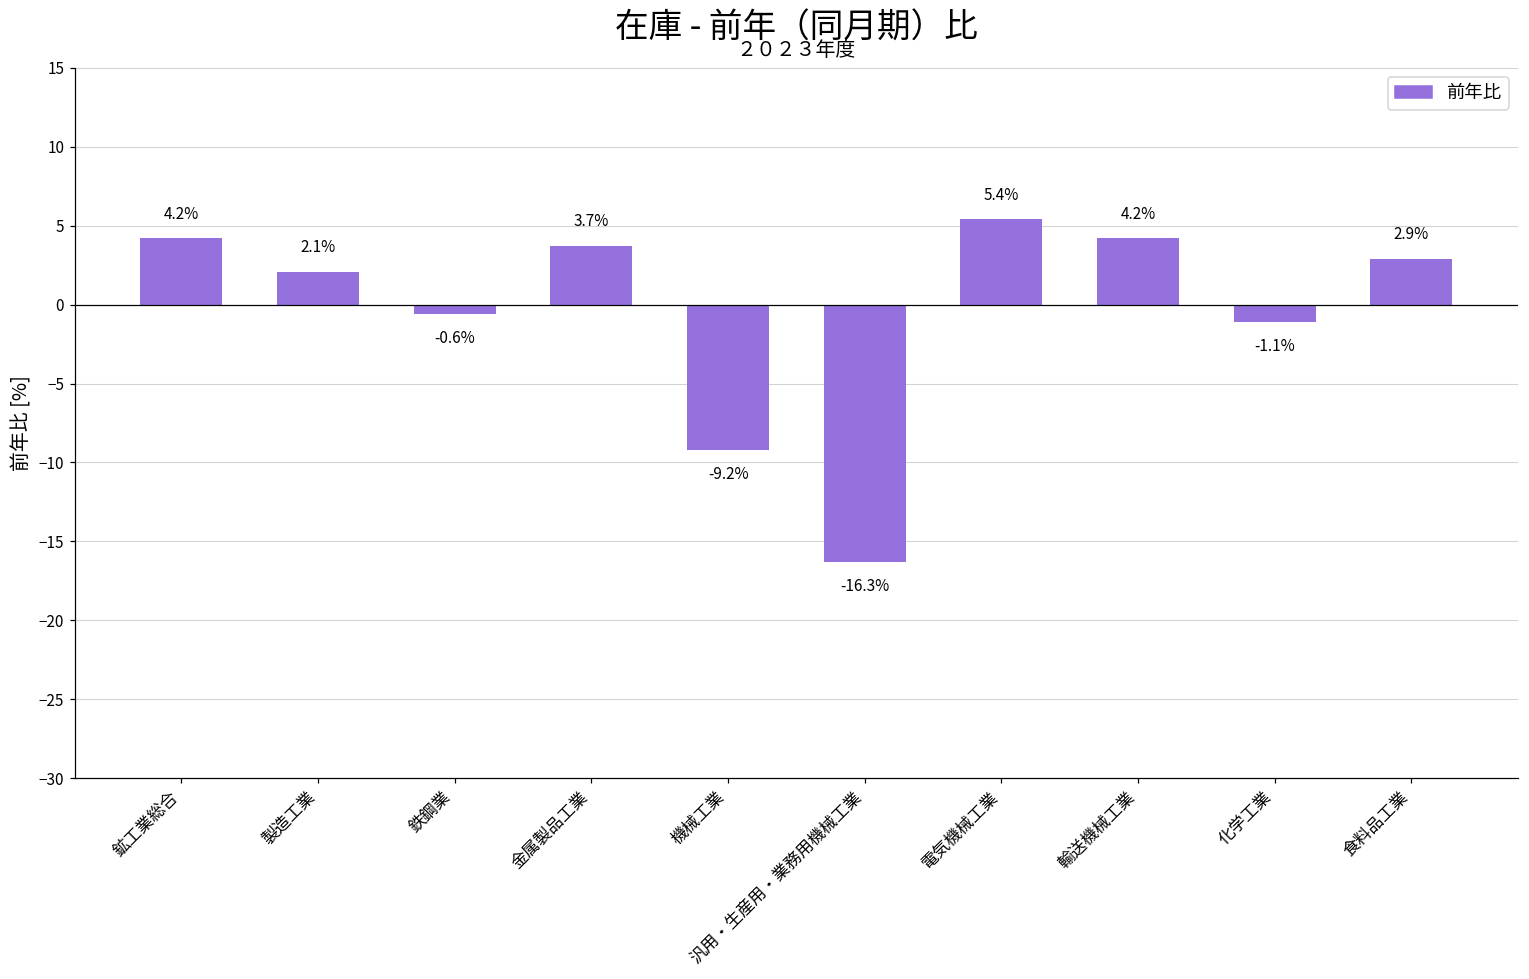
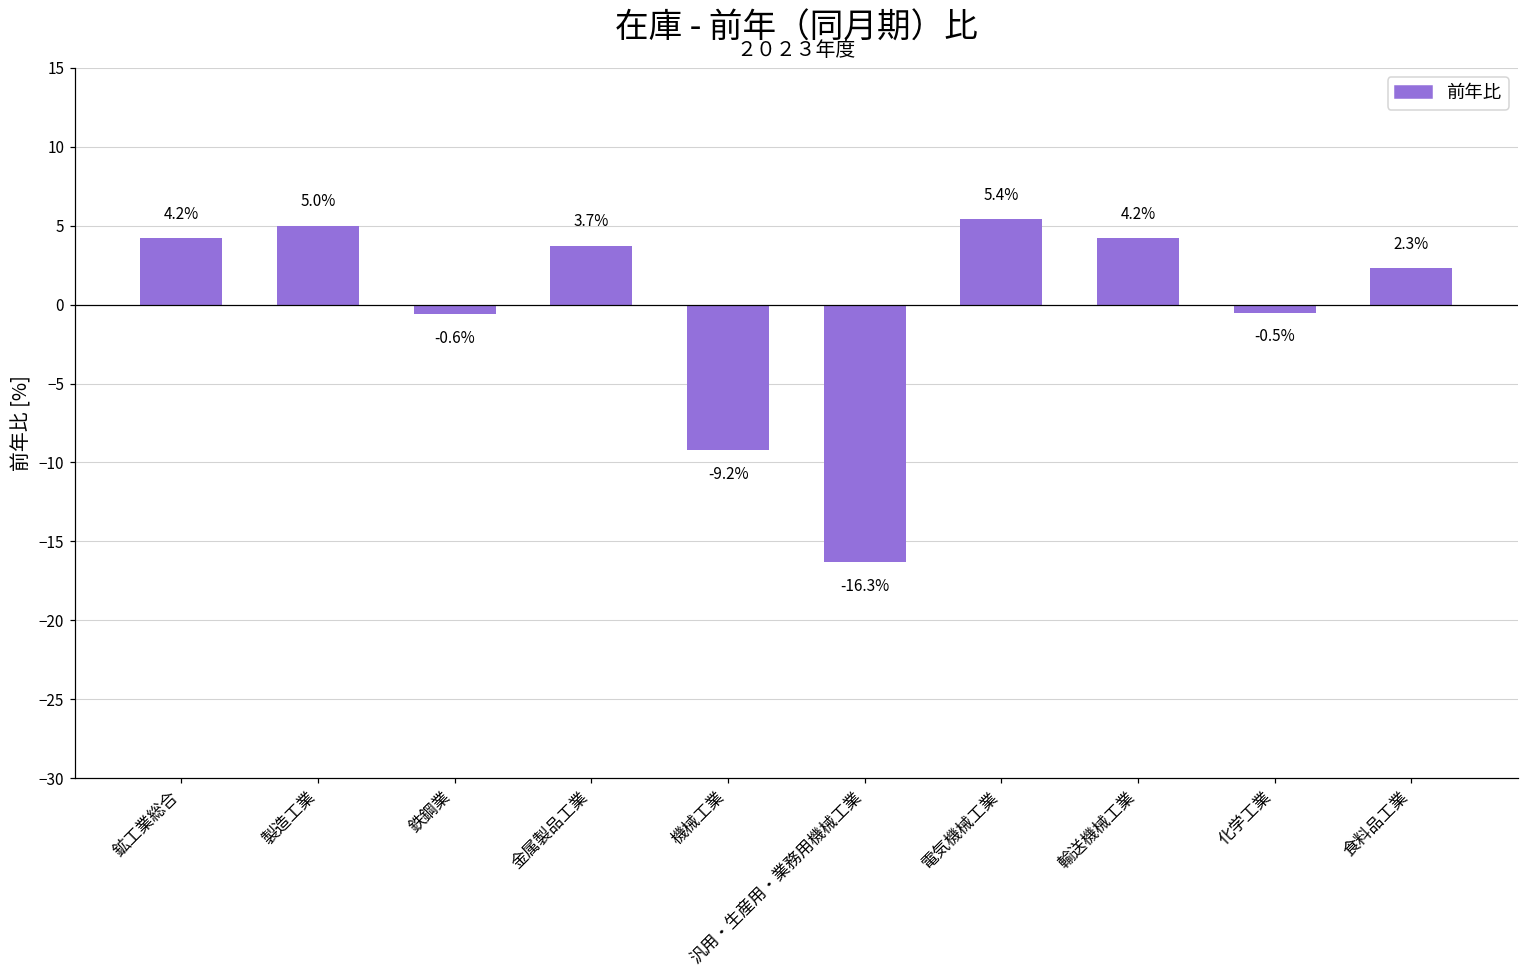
製造工業: 2.1% -> 5.0%
化学工業: -1.1% -> -0.5%
食料品工業: 2.9% -> 2.3%
